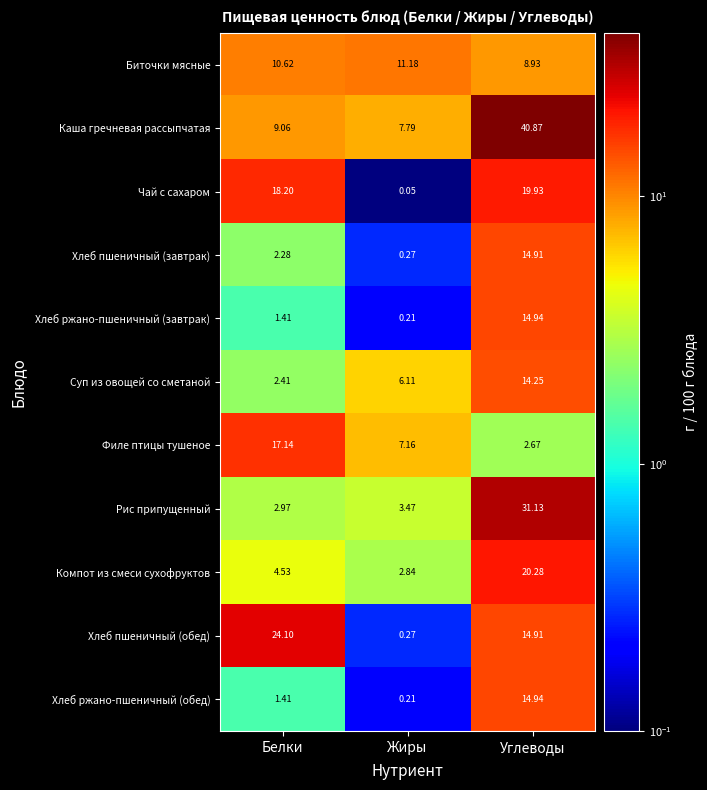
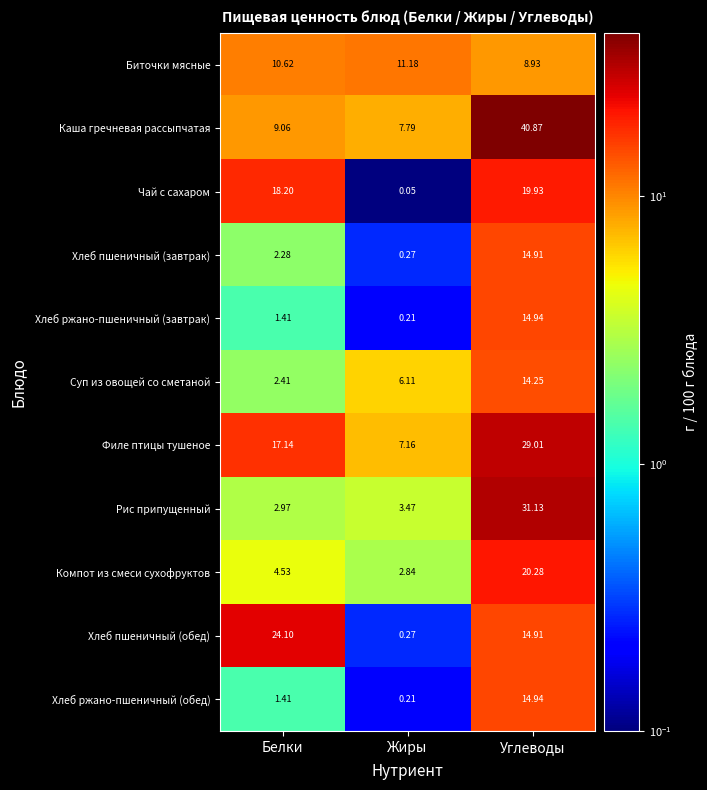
Филе птицы тушеное, Углеводы: 2.67 -> 29.01
